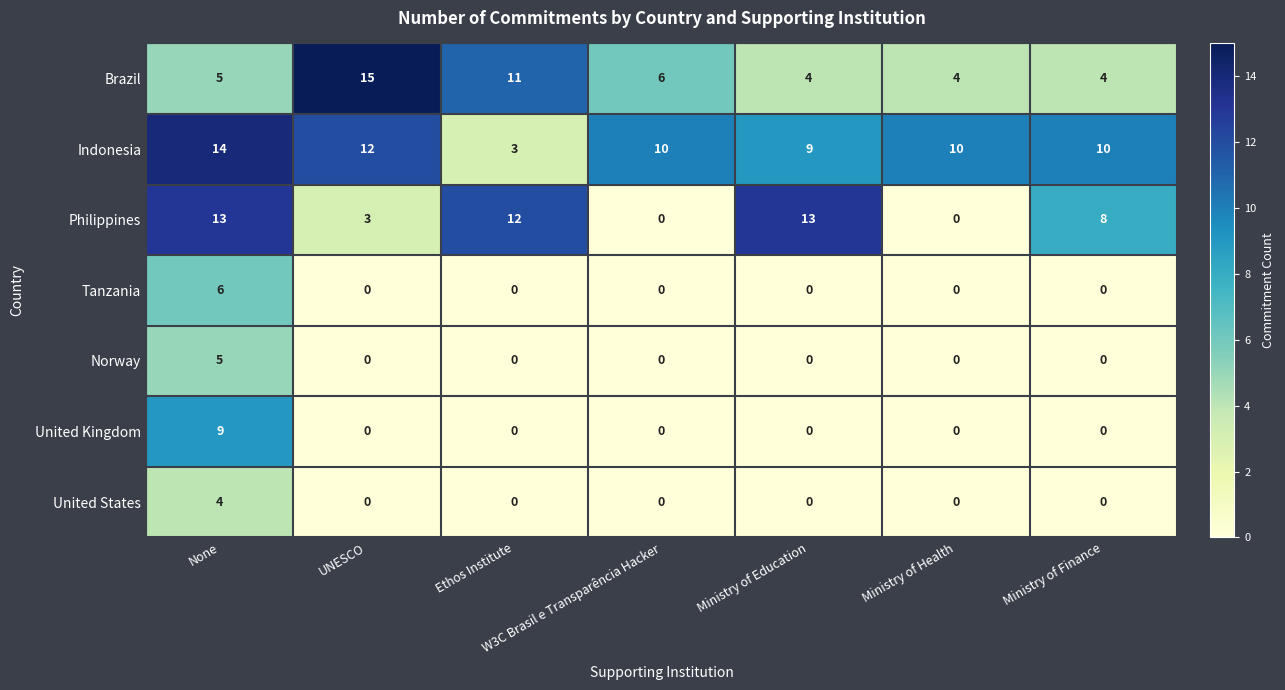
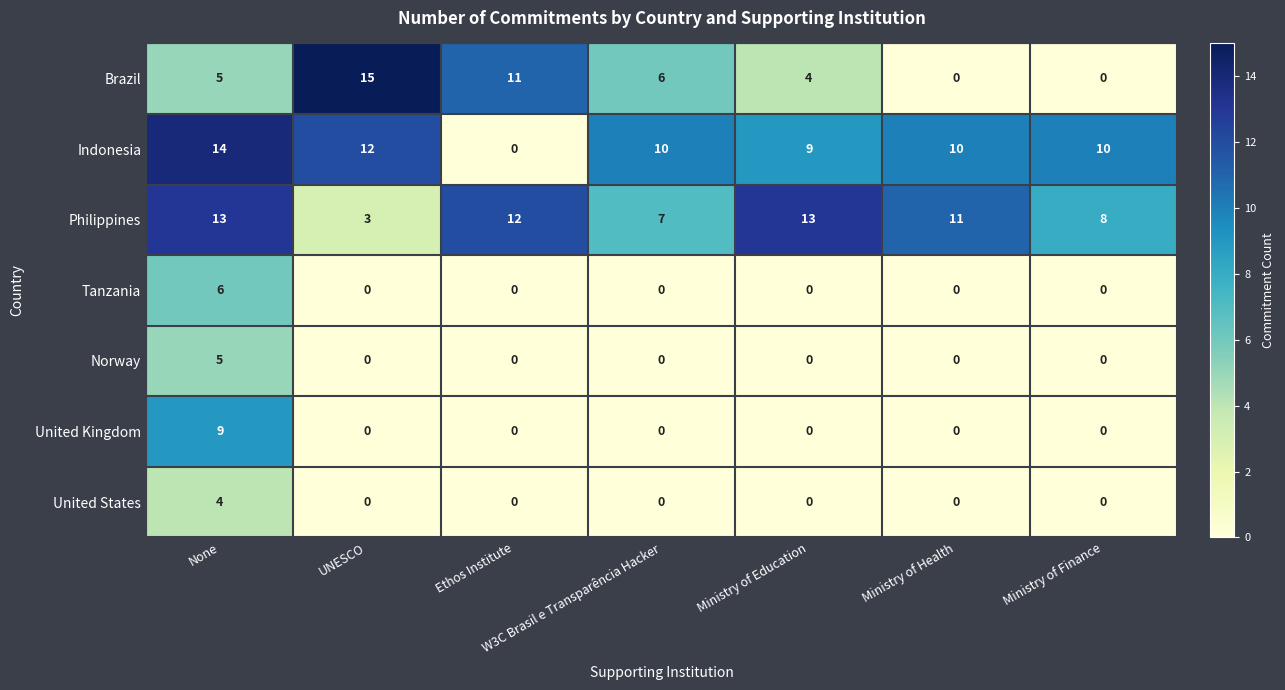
Brazil, Ministry of Health: 4 -> 0
Brazil, Ministry of Finance: 4 -> 0
Indonesia, Ethos Institute: 3 -> 0
Philippines, W3C Brasil e Transparência Hacker: 0 -> 7
Philippines, Ministry of Health: 0 -> 11
